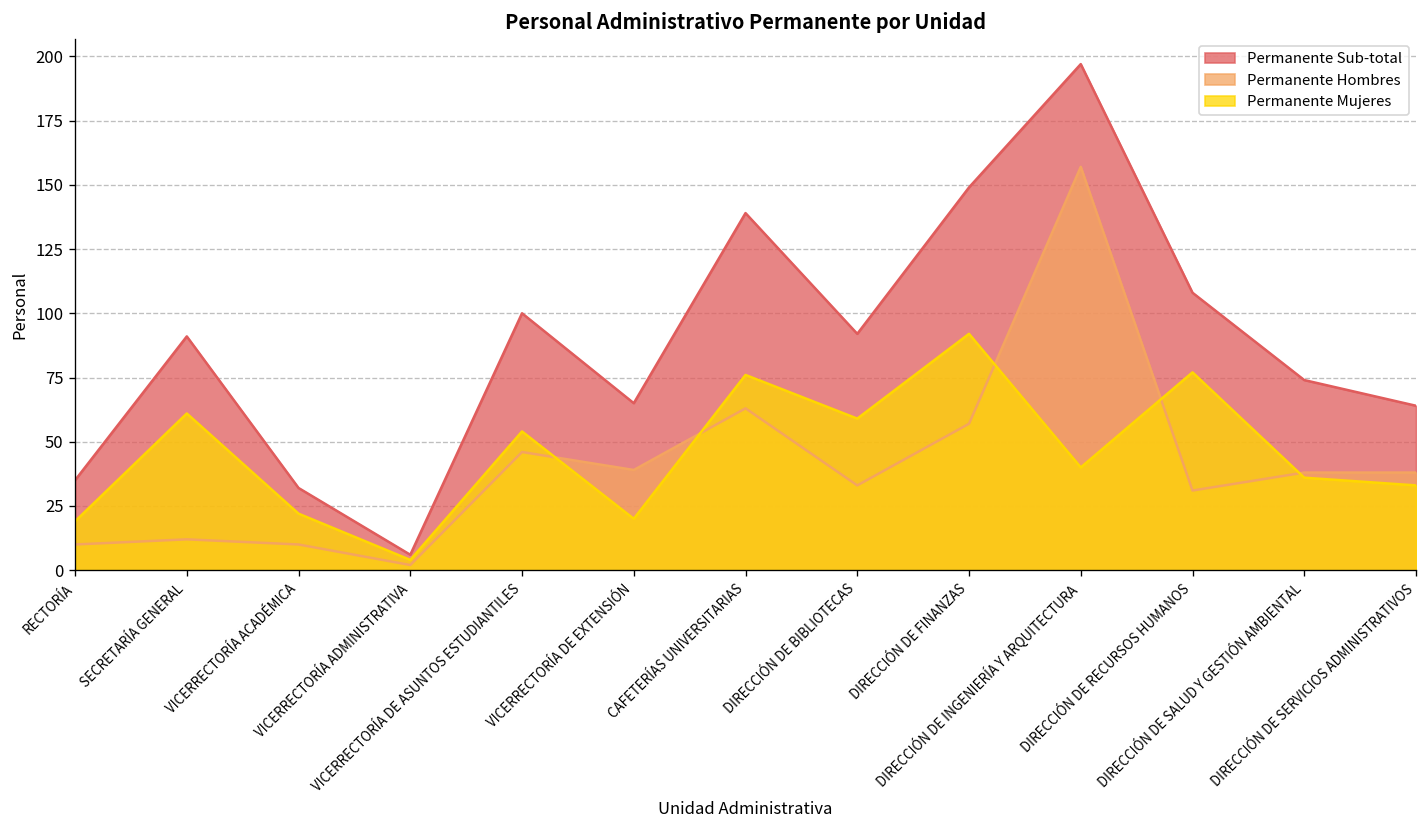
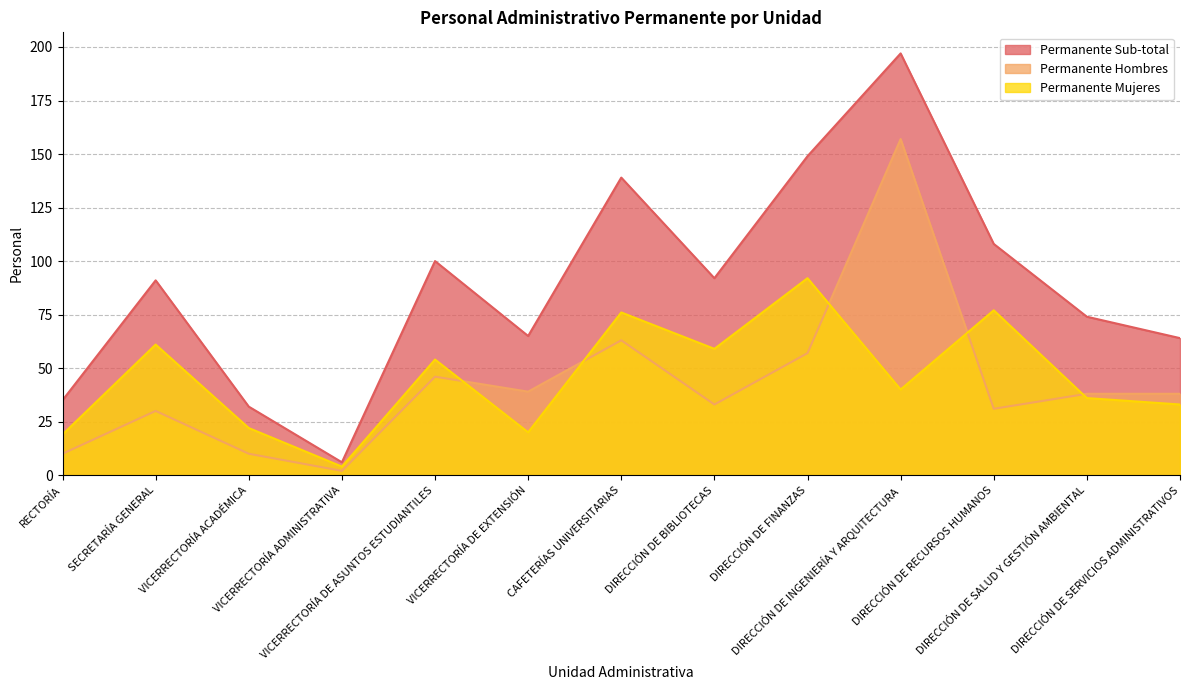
Permanente Hombres, SECRETARÍA GENERAL: 12 -> 30
